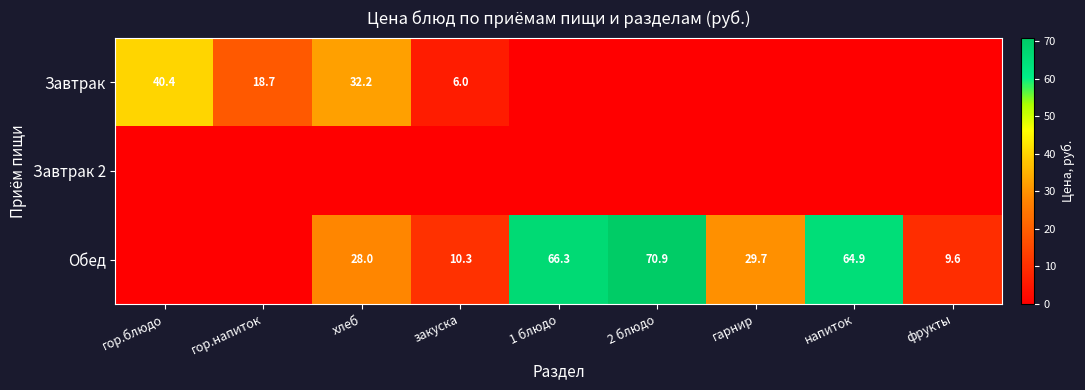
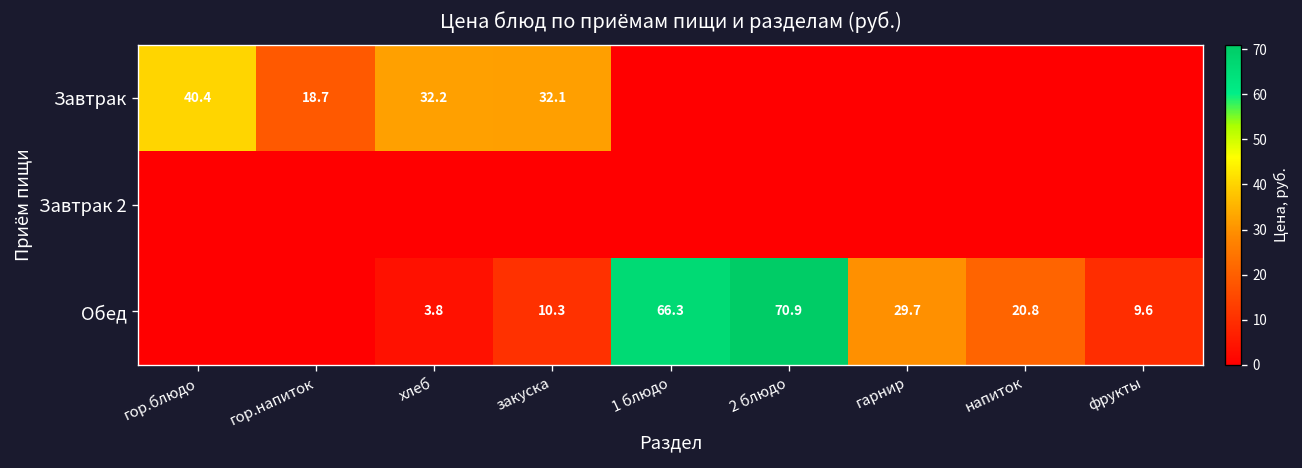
Завтрак, закуска: 6.0 -> 32.1
Обед, хлеб: 28.0 -> 3.8
Обед, напиток: 64.9 -> 20.8
